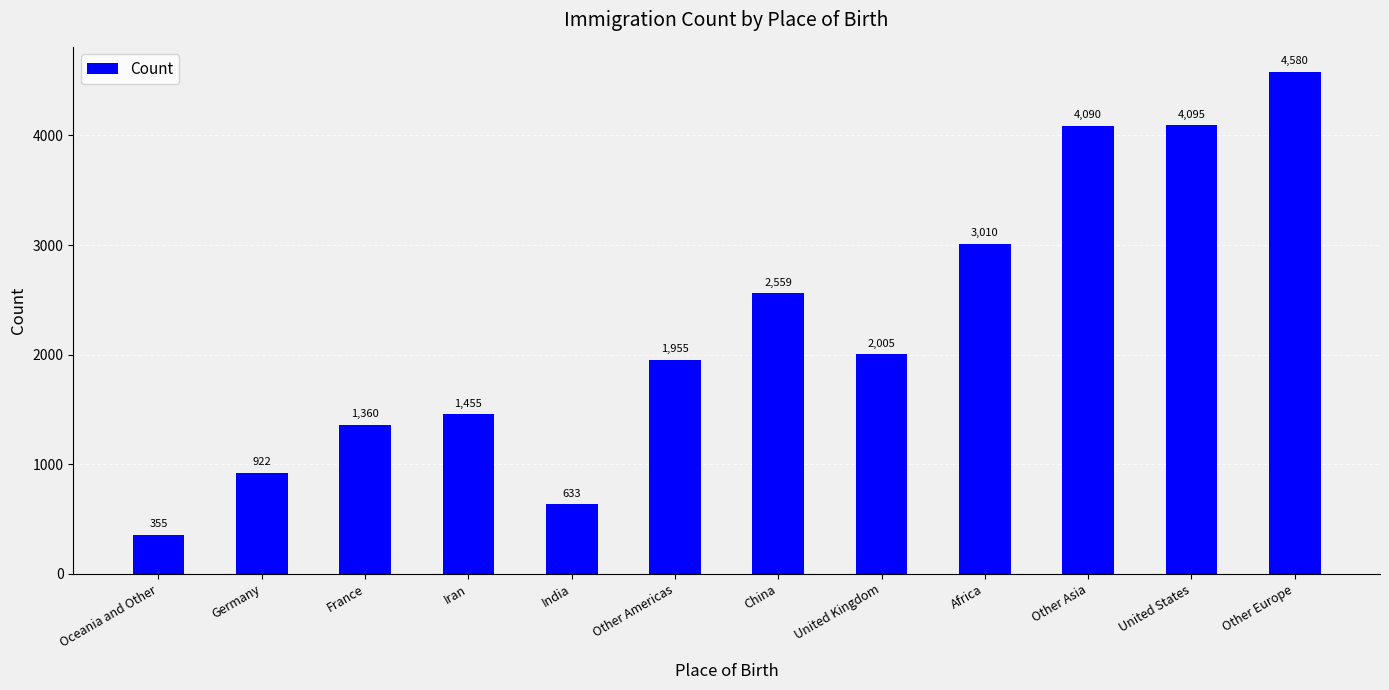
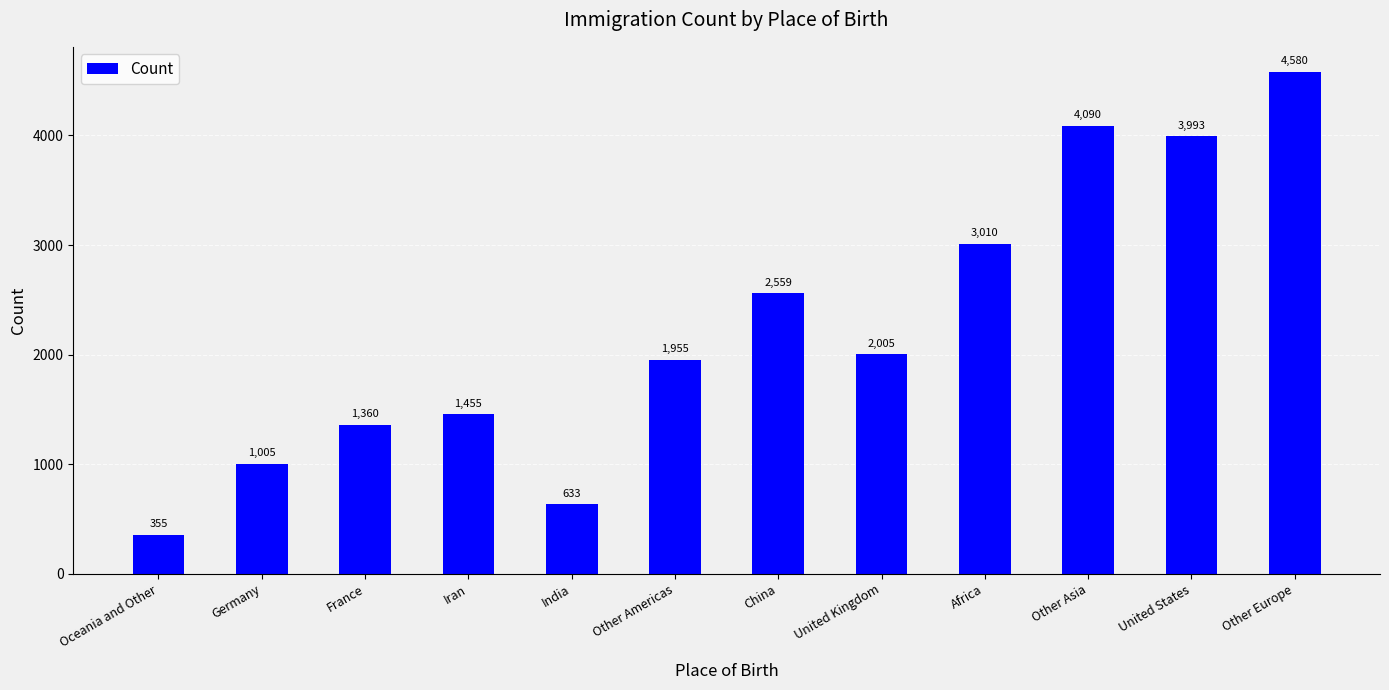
Germany: 922 -> 1,005
United States: 4,095 -> 3,993
